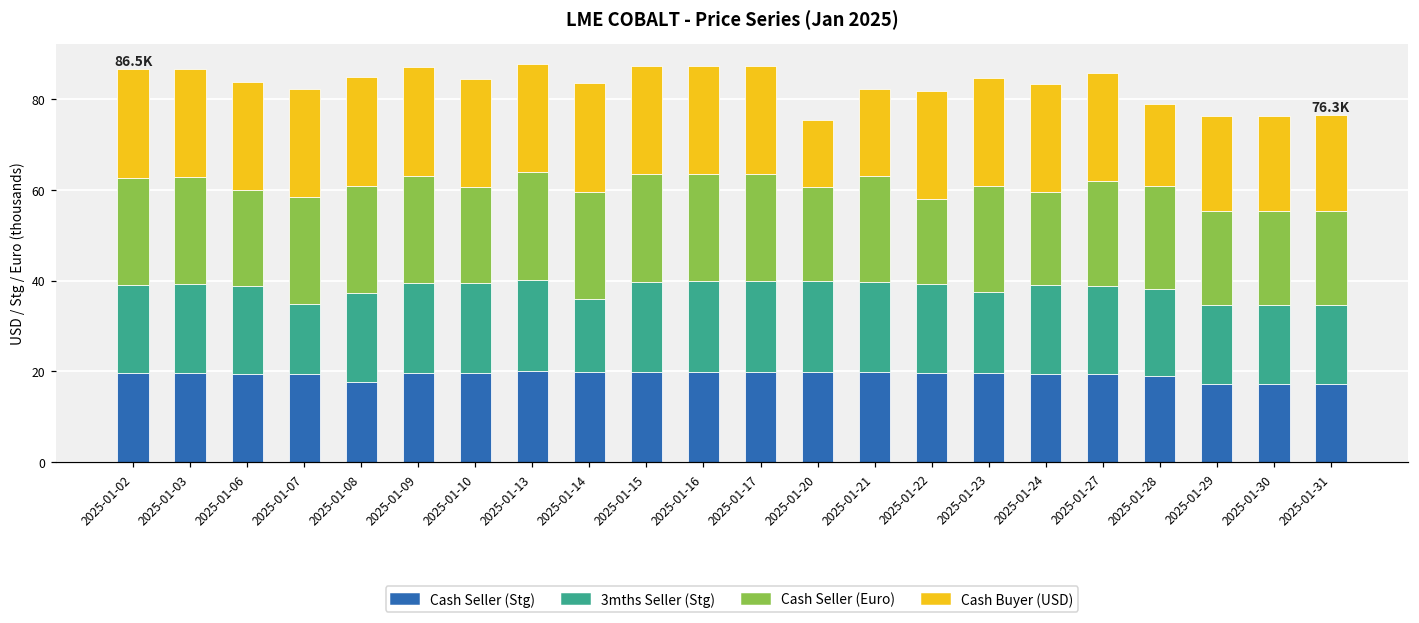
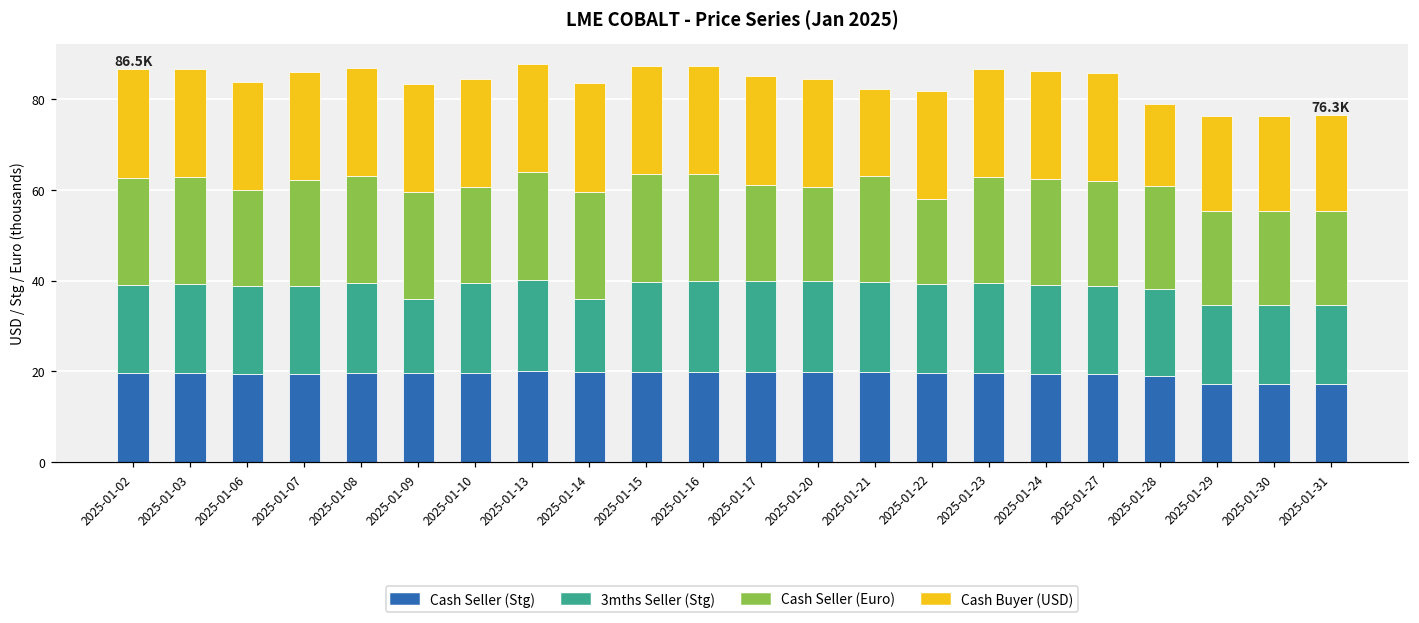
3mths Seller (Stg), 2025-01-07: 16 -> 19
Cash Seller (Stg), 2025-01-08: 18 -> 20
3mths Seller (Stg), 2025-01-09: 20 -> 16
Cash Seller (Euro), 2025-01-17: 24 -> 21
Cash Buyer (USD), 2025-01-20: 15 -> 24
3mths Seller (Stg), 2025-01-23: 18 -> 20
Cash Seller (Euro), 2025-01-24: 20 -> 23
